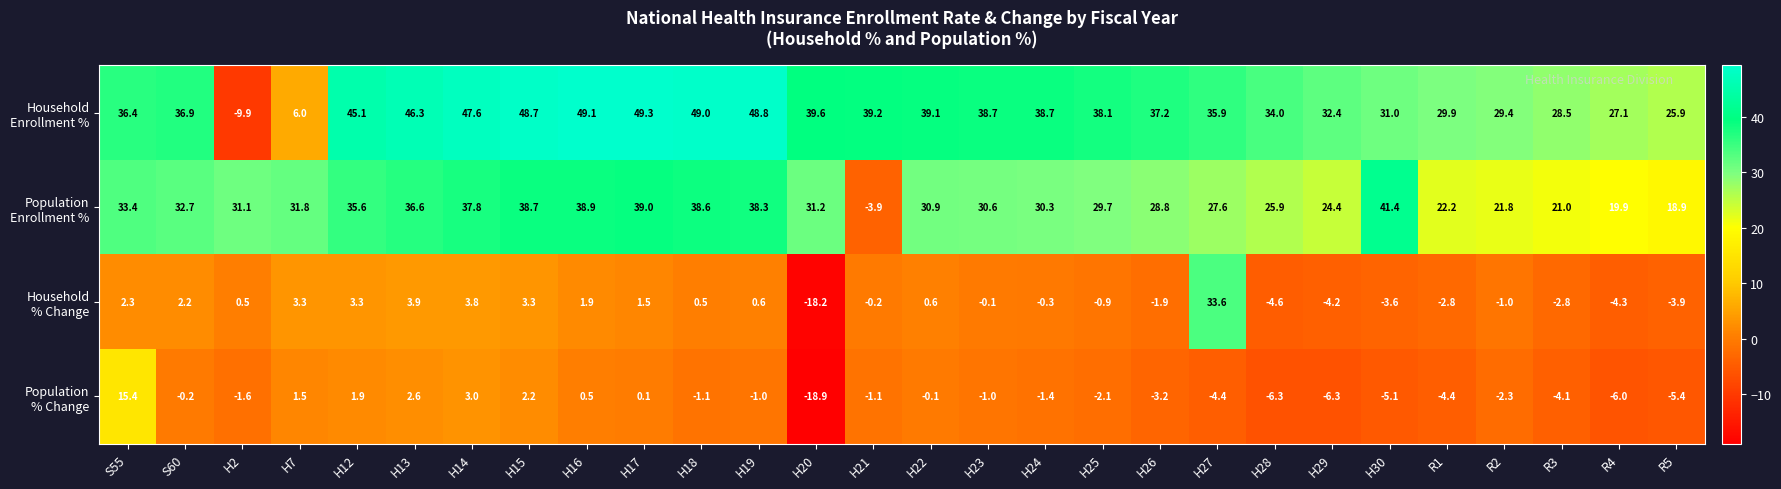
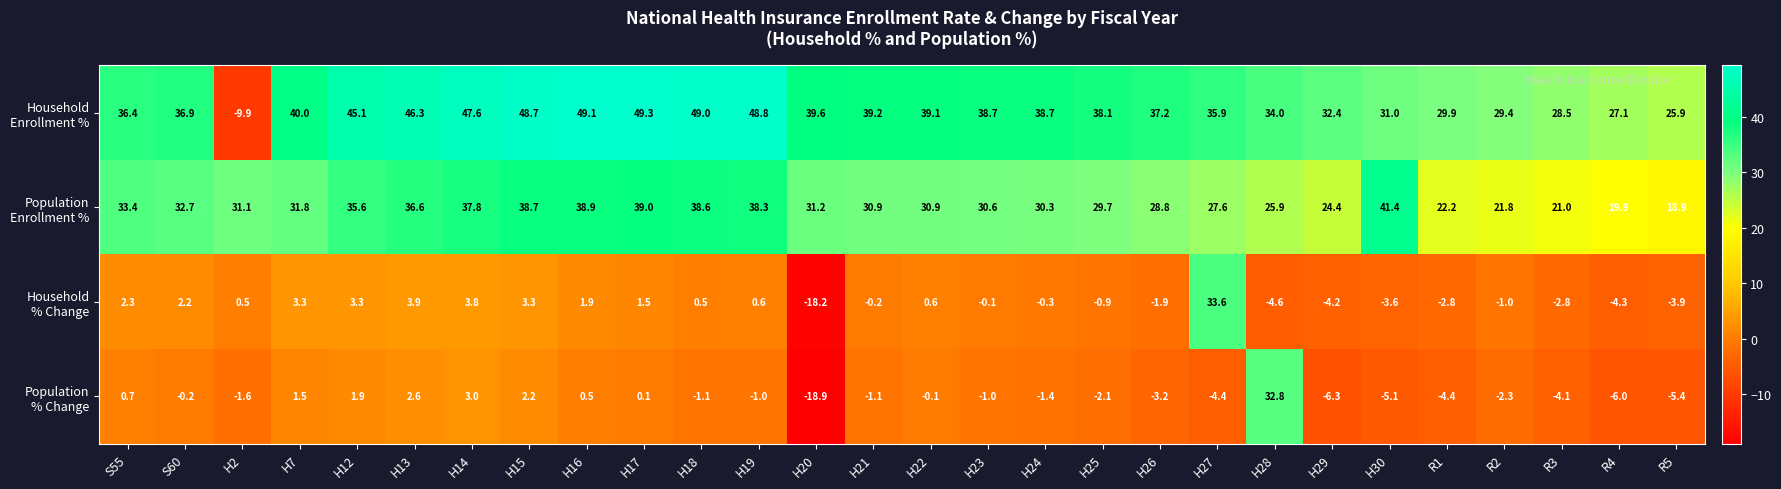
Household Enrollment %, H7: 6.0 -> 40.0
Population Enrollment %, H21: -3.9 -> 30.9
Population % Change, S55: 15.4 -> 0.7
Population % Change, H28: -6.3 -> 32.8
